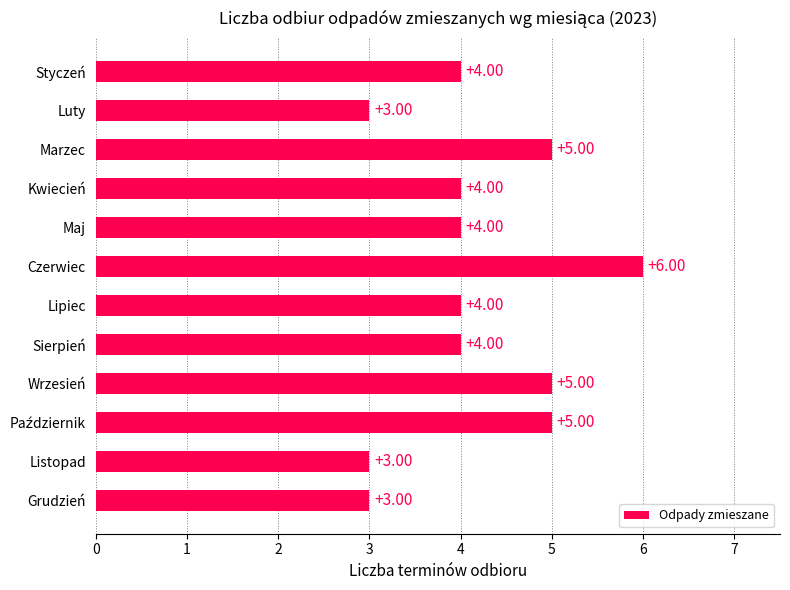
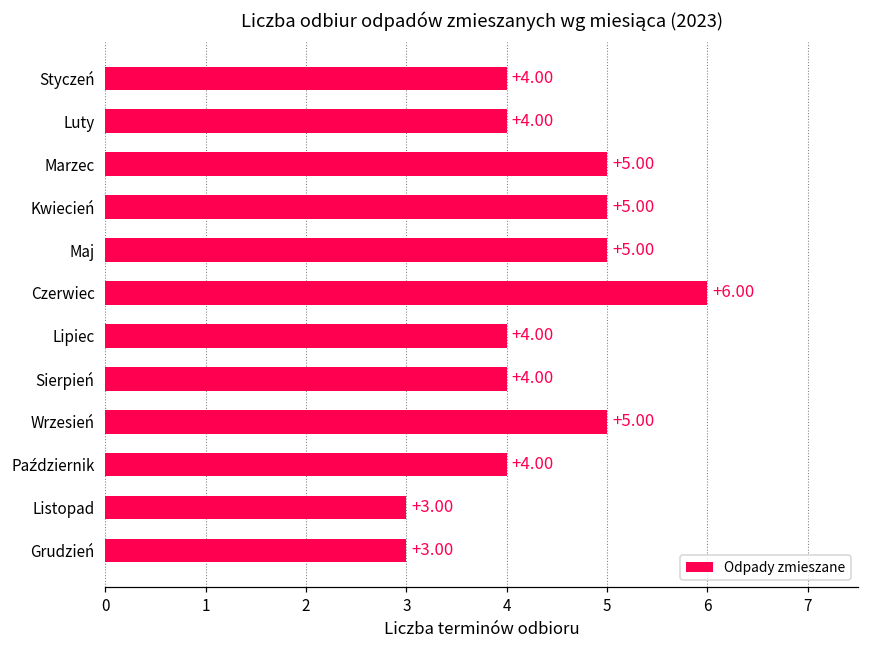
Luty: +3.00 -> +4.00
Kwiecień: +4.00 -> +5.00
Maj: +4.00 -> +5.00
Październik: +5.00 -> +4.00
